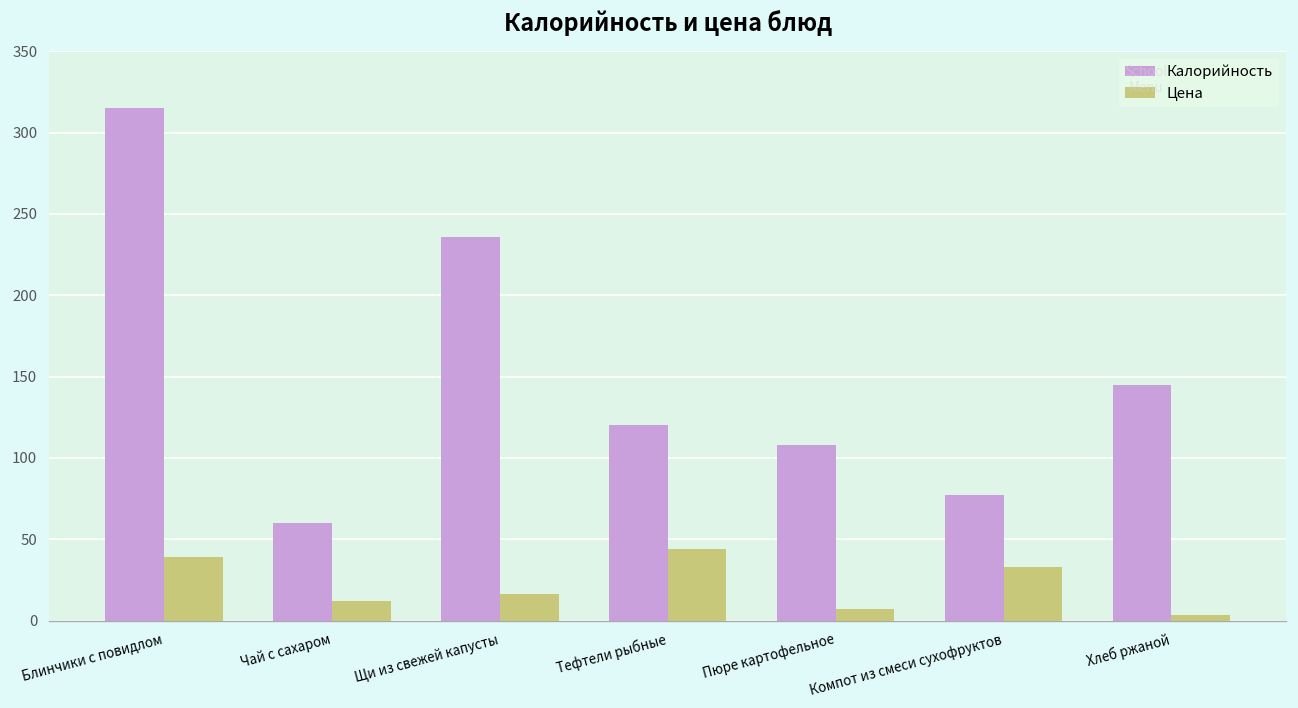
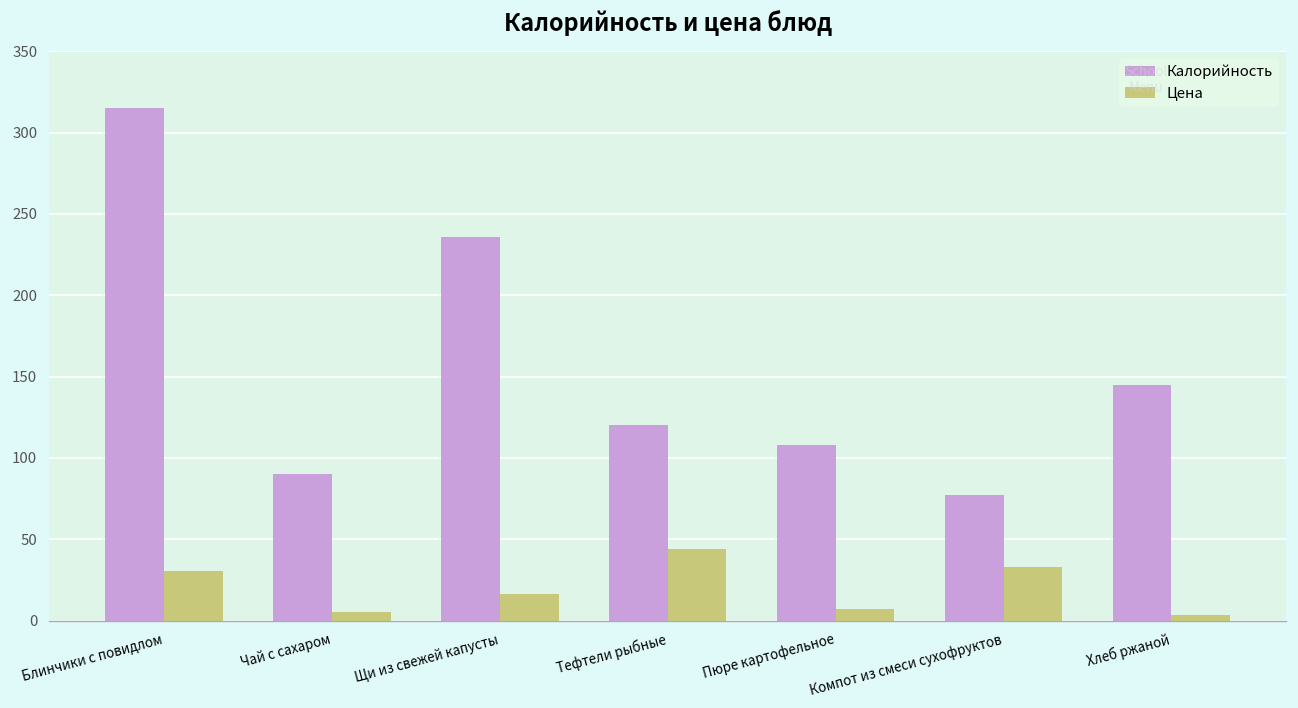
Цена, Блинчики с повидлом: 39 -> 30
Калорийность, Чай с сахаром: 60 -> 90
Цена, Чай с сахаром: 12 -> 5
